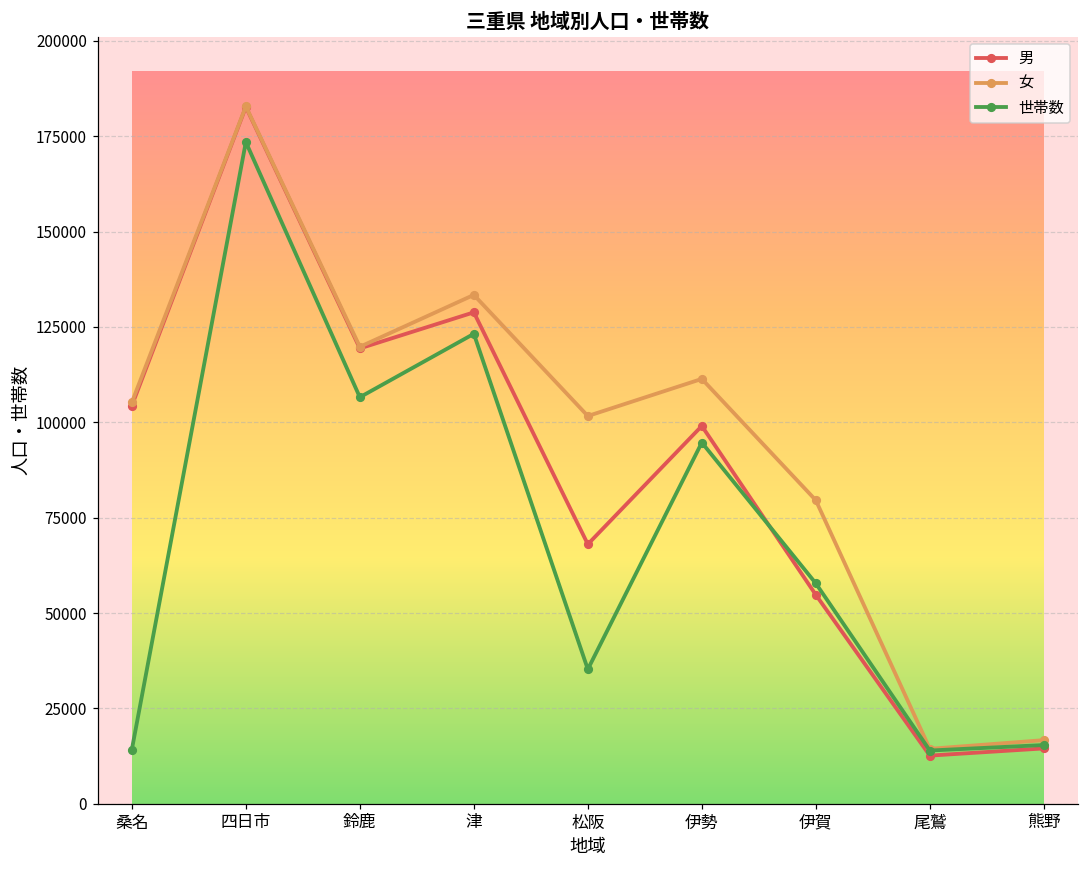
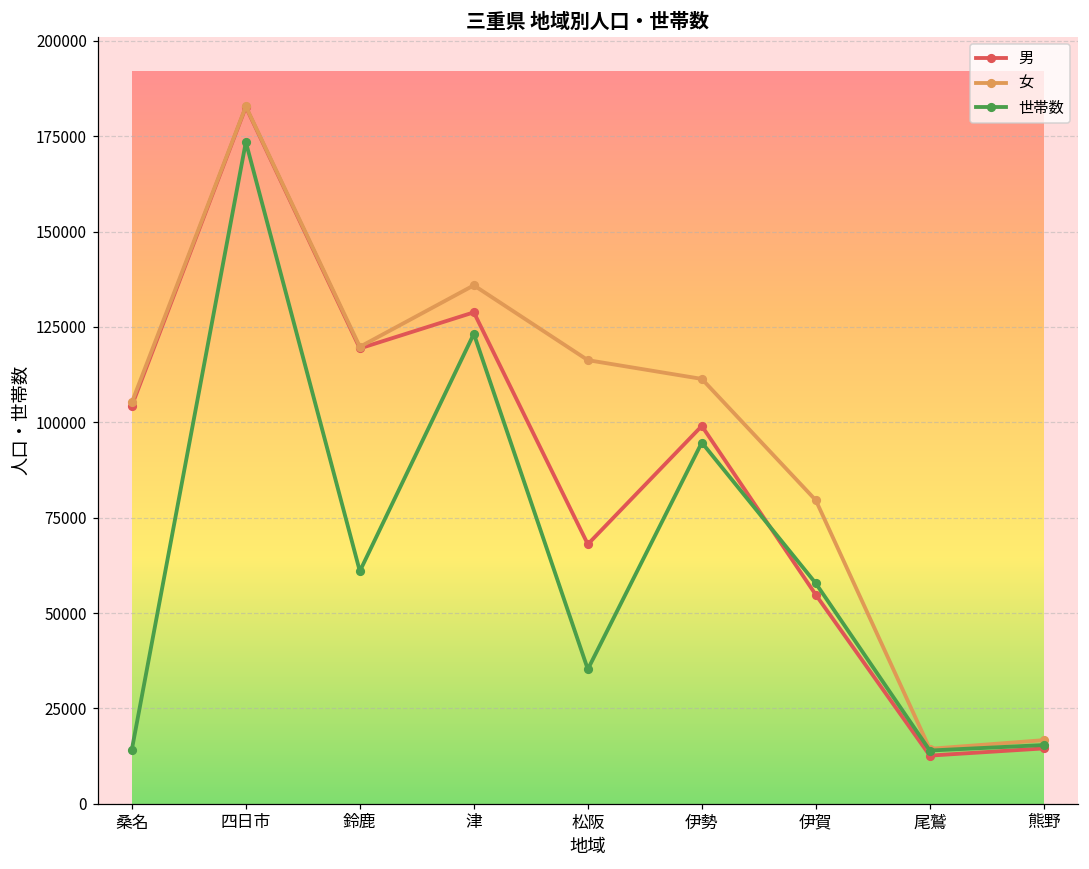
世帯数, 鈴鹿: 107000 -> 61000
女, 津: 133000 -> 136000
女, 松阪: 102000 -> 116000
